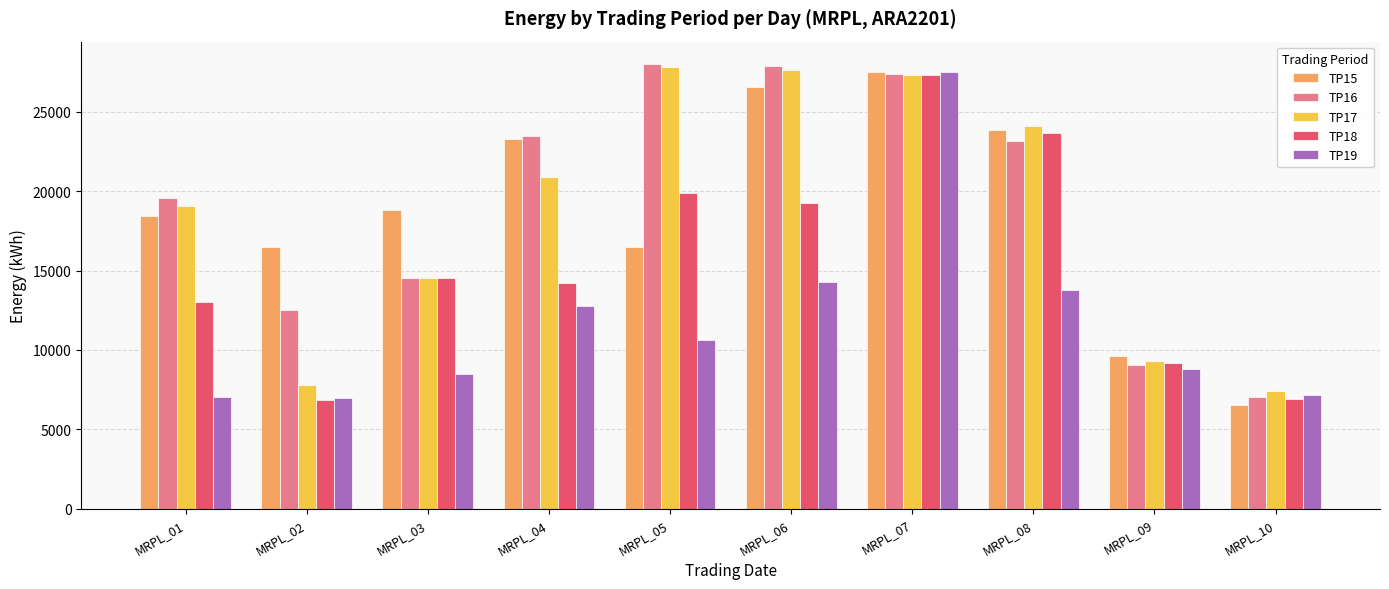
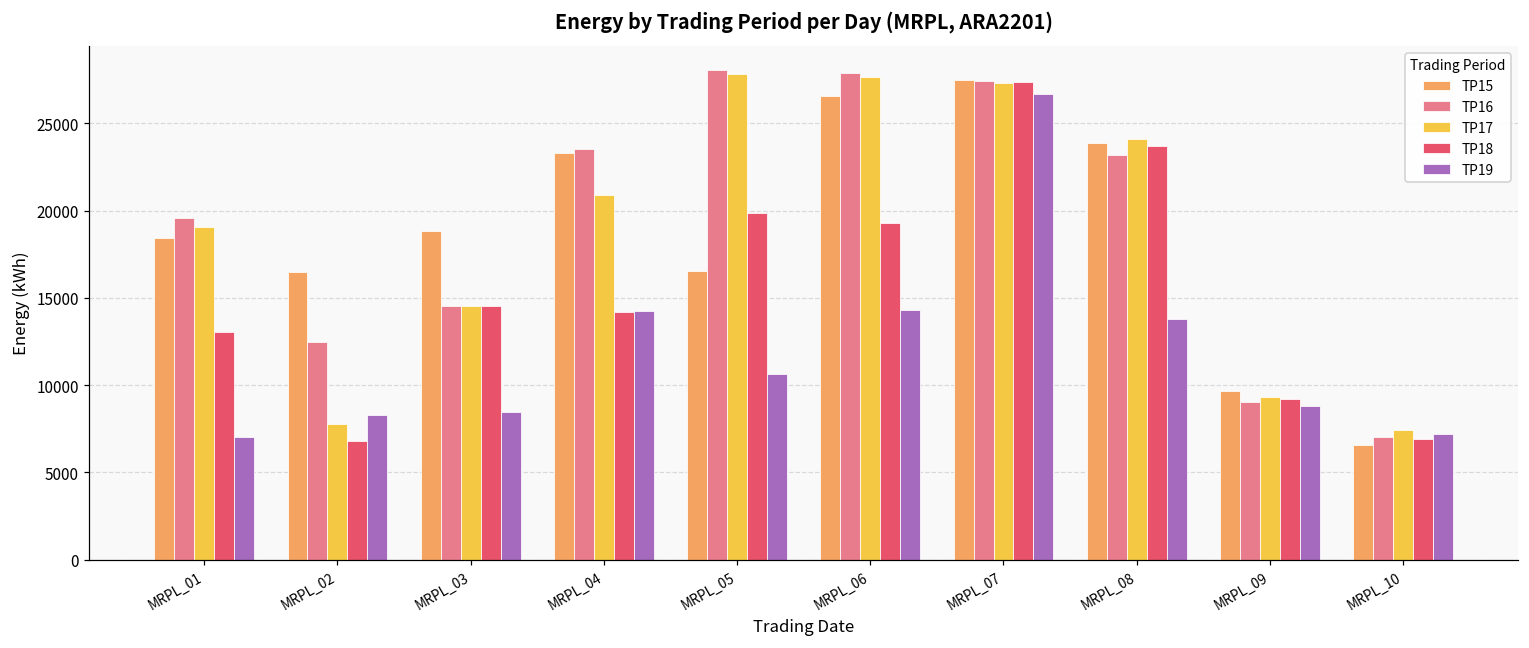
TP19, MRPL_02: 7000 -> 8300
TP19, MRPL_04: 12800 -> 14200
TP19, MRPL_07: 27500 -> 26700
